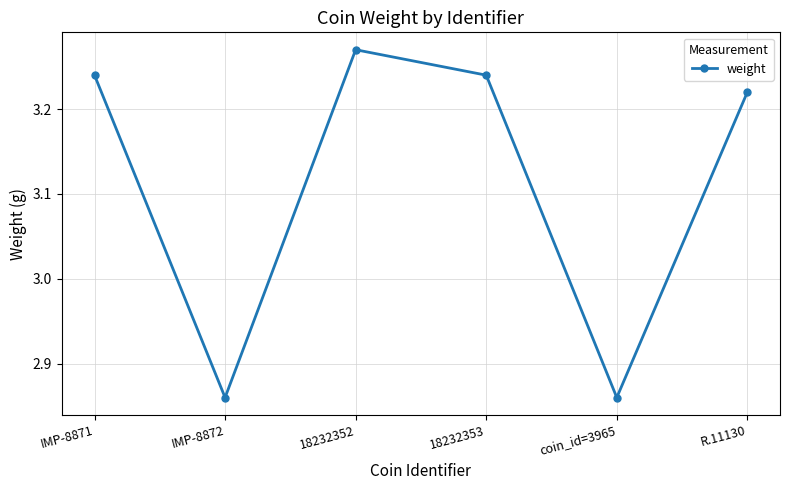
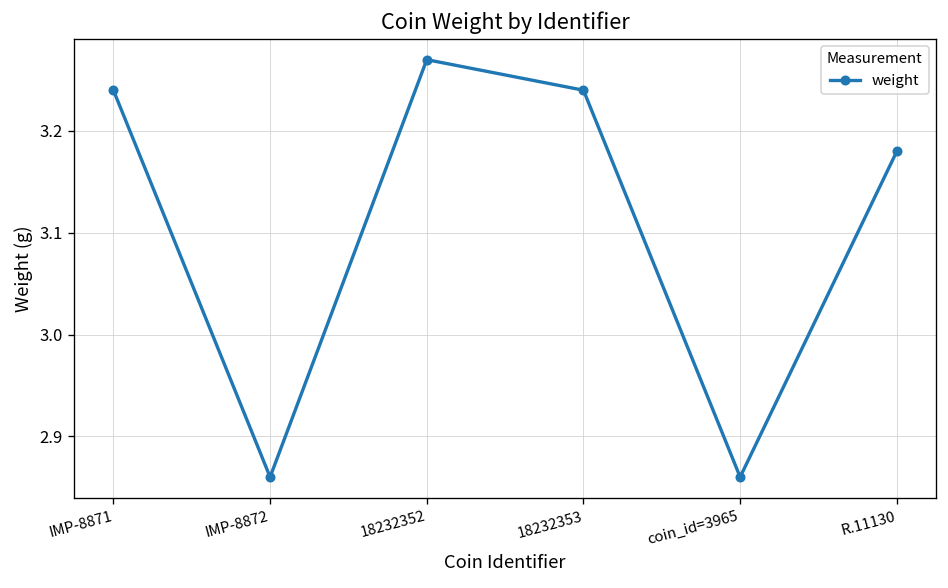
R.11130: 3.22 -> 3.18
